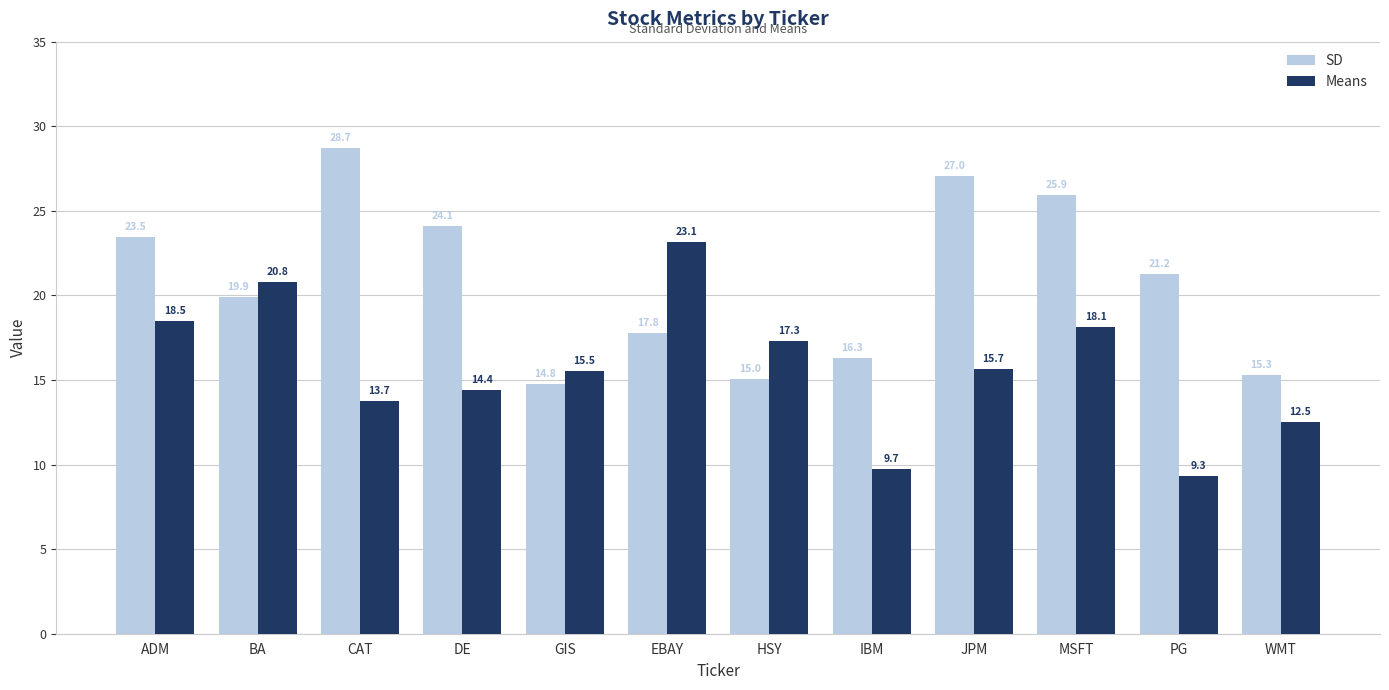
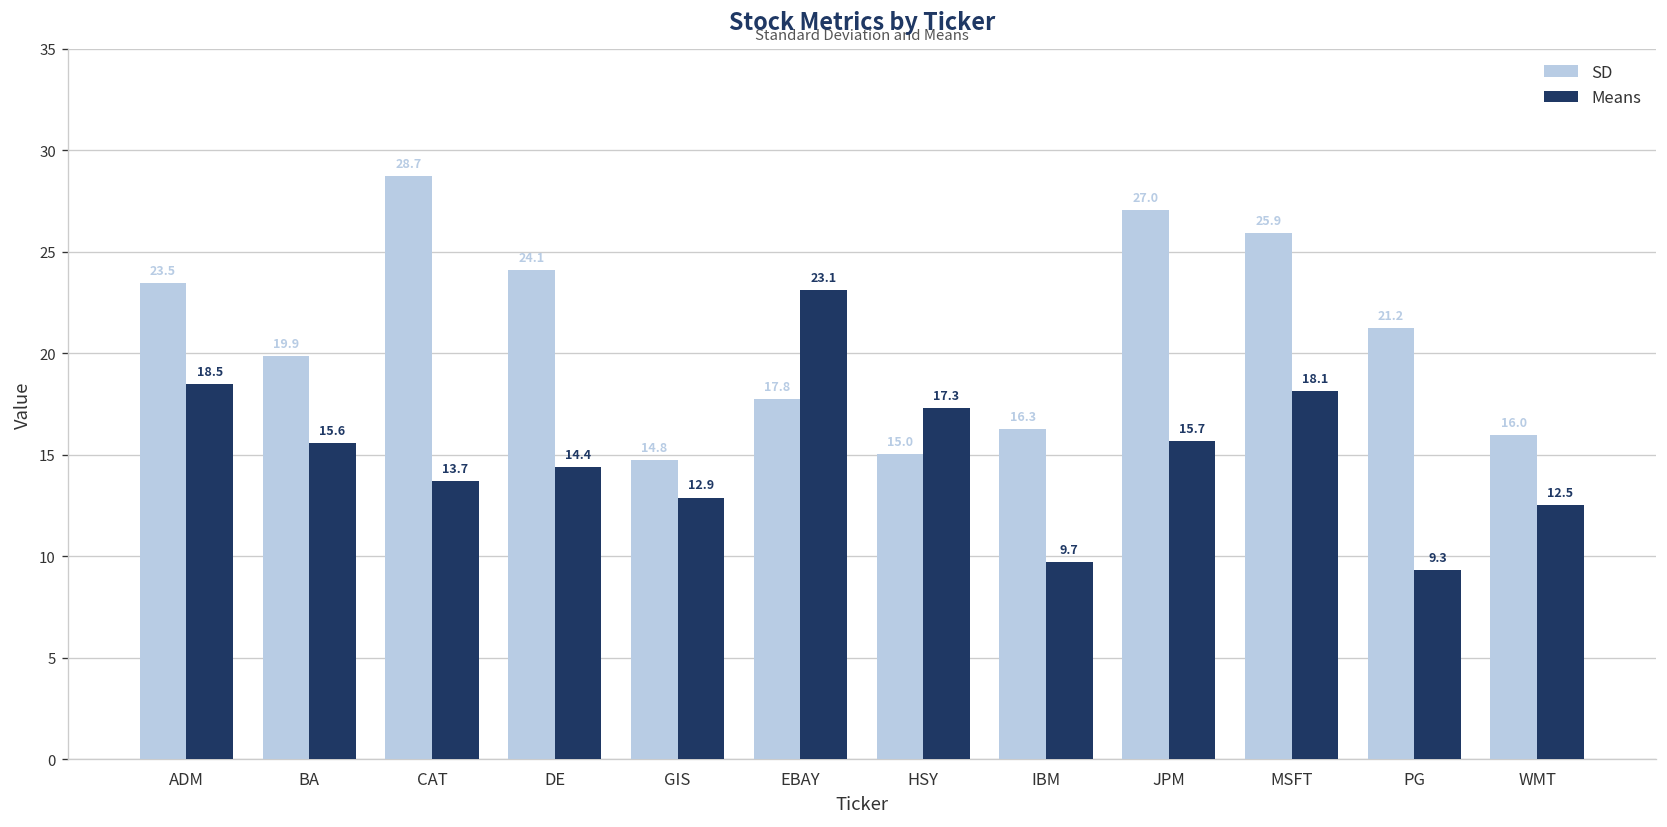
Means, BA: 20.8 -> 15.6
Means, GIS: 15.5 -> 12.9
SD, WMT: 15.3 -> 16.0
